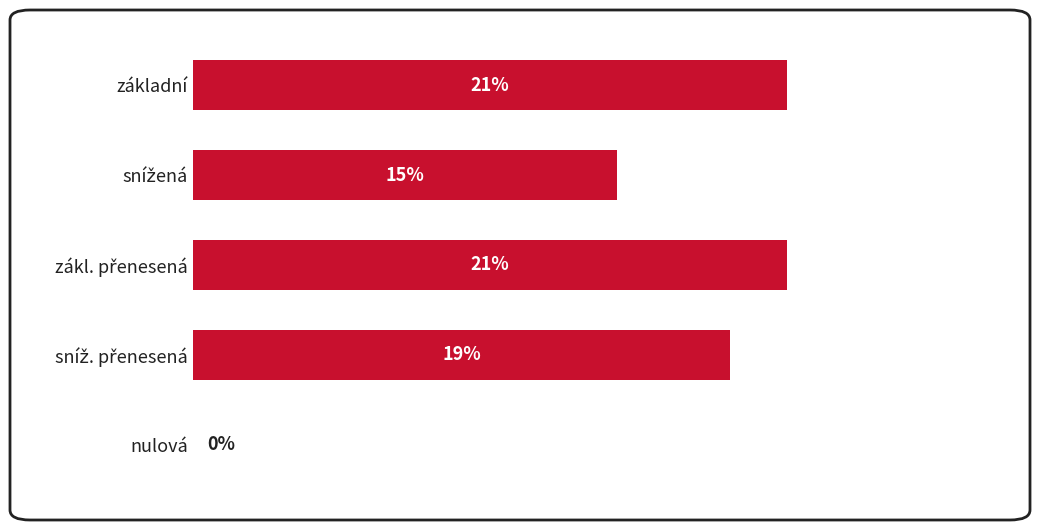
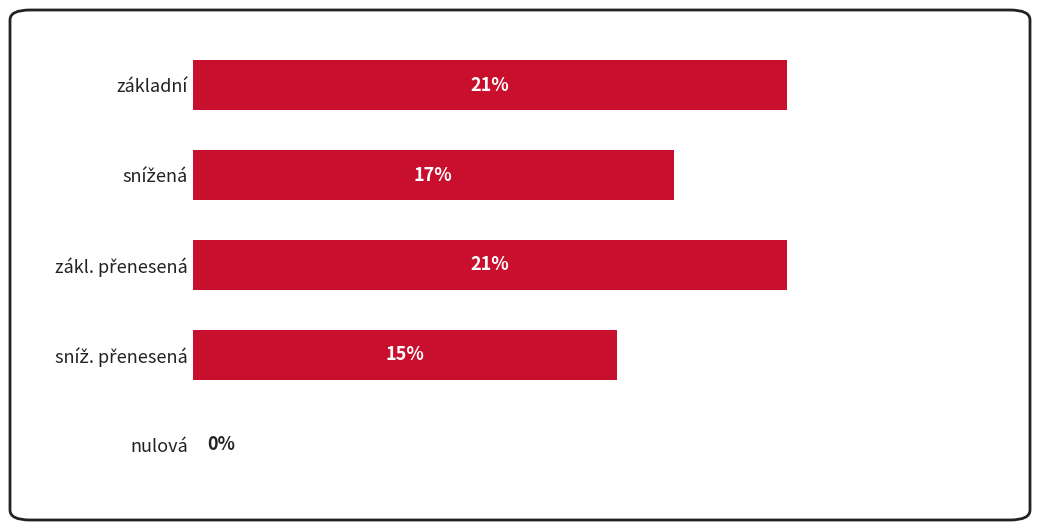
snížená: 15% -> 17%
sníž. přenesená: 19% -> 15%
